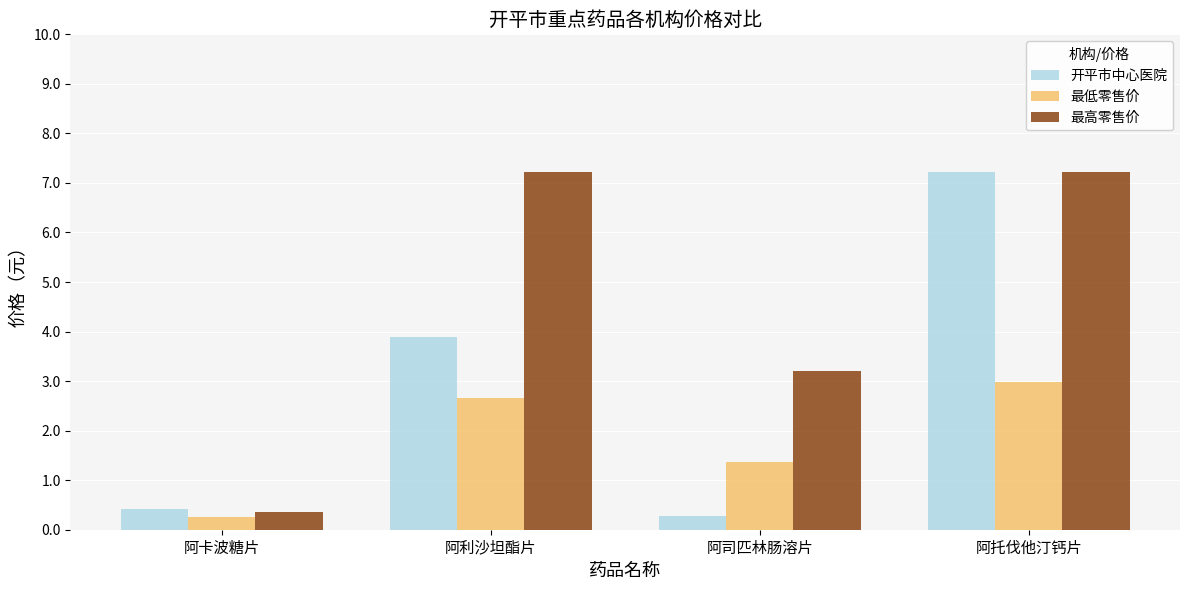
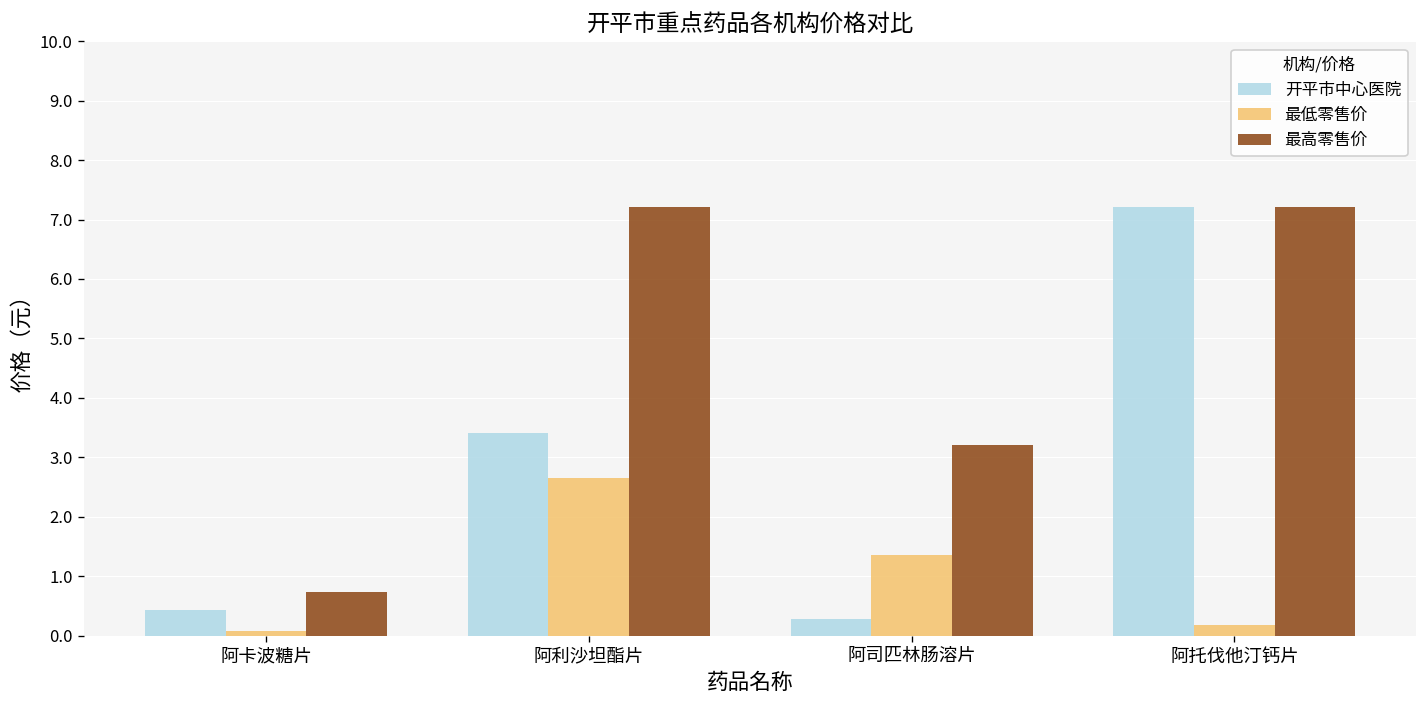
最低零售价, 阿卡波糖片: 0.3 -> 0.1
最高零售价, 阿卡波糖片: 0.4 -> 0.7
开平市中心医院, 阿利沙坦酯片: 3.9 -> 3.4
最低零售价, 阿托伐他汀钙片: 3.0 -> 0.2
